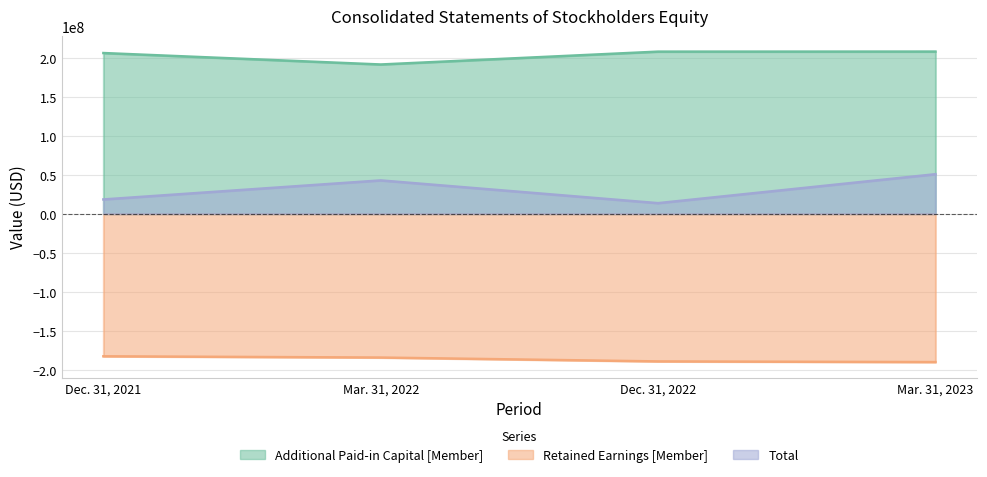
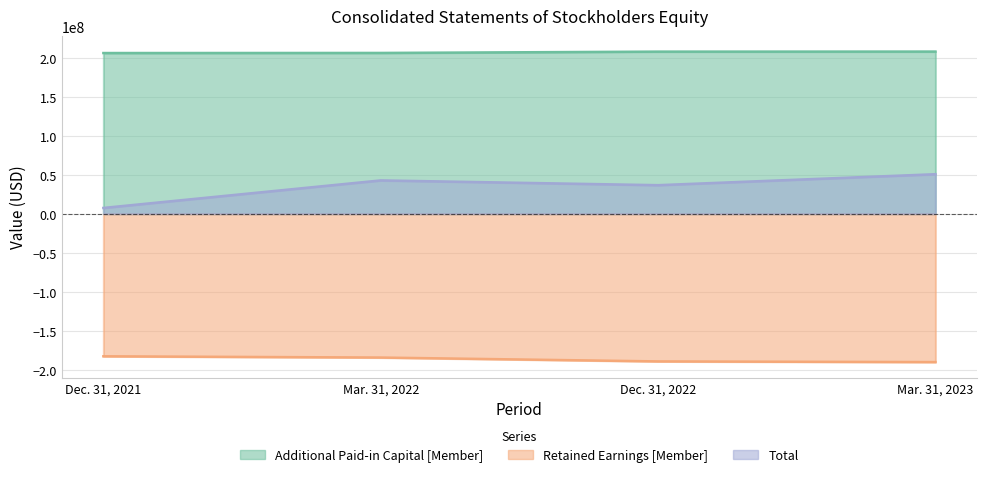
Total, Dec. 31, 2021: 20000000 -> 10000000
Additional Paid-in Capital [Member], Mar. 31, 2022: 190000000 -> 210000000
Total, Dec. 31, 2022: 10000000 -> 40000000
